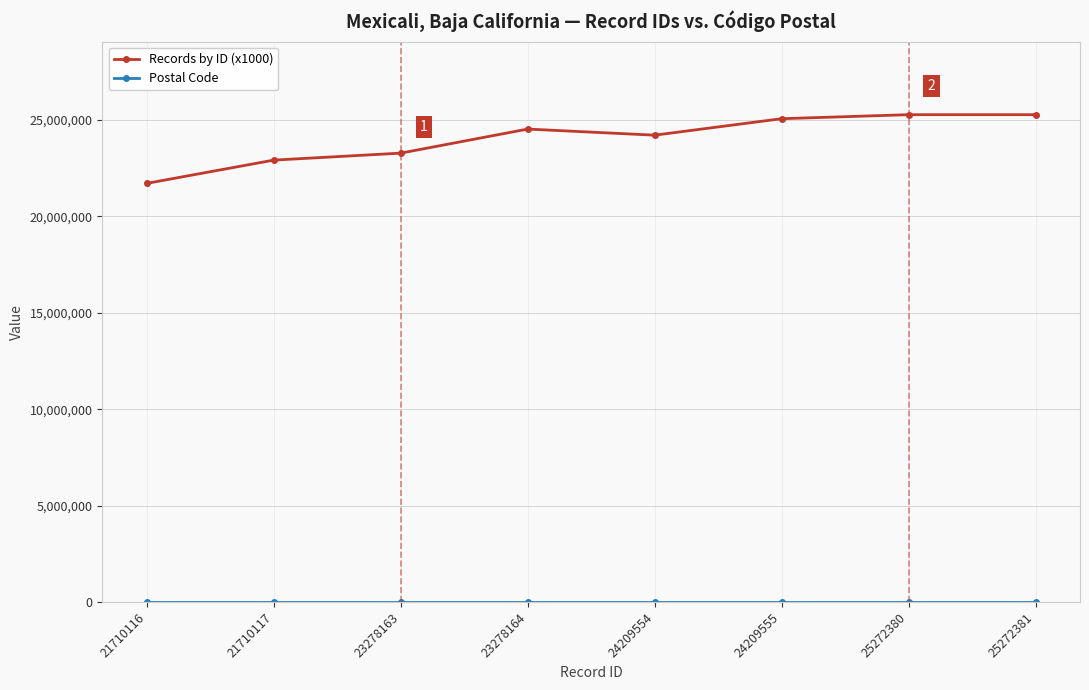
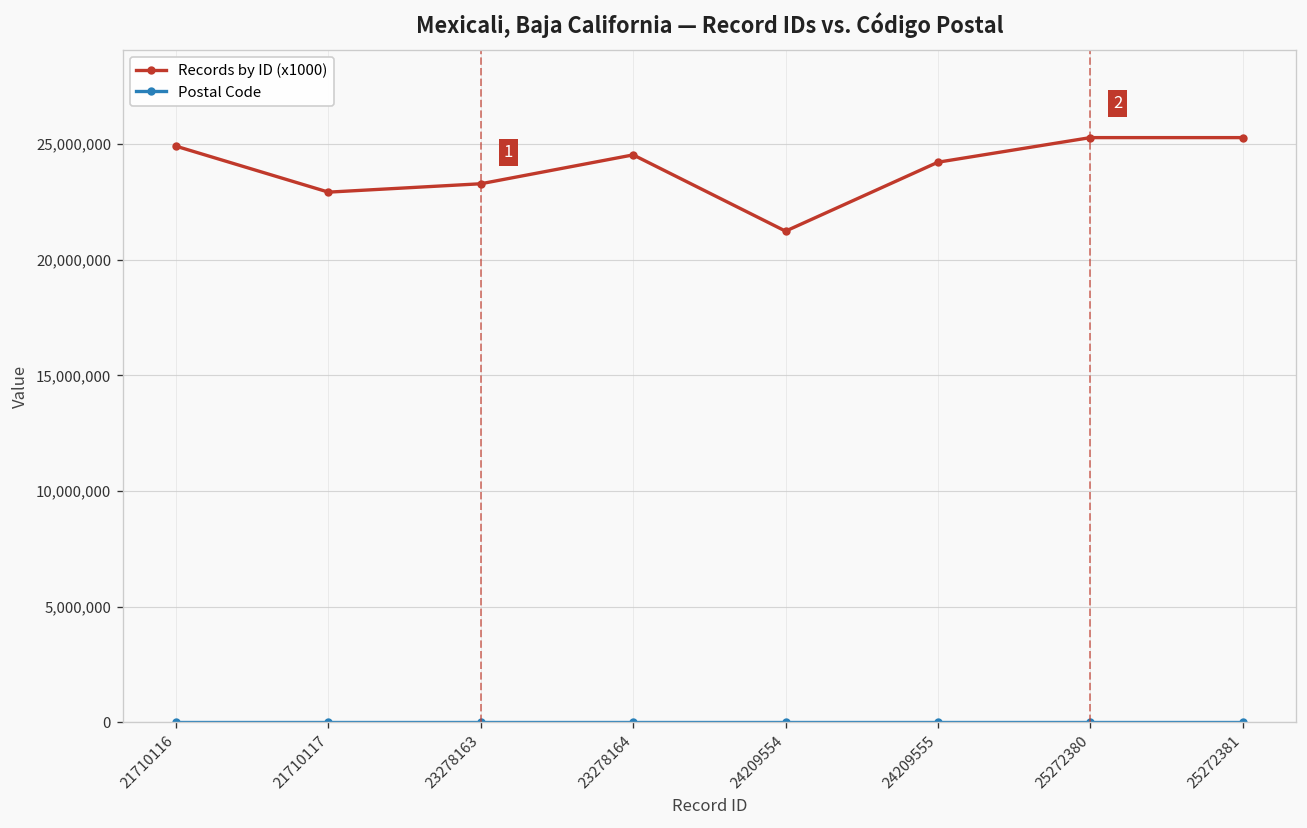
Records by ID (x1000), 21710116: 21,700,000 -> 24,900,000
Records by ID (x1000), 24209554: 24,200,000 -> 21,200,000
Records by ID (x1000), 24209555: 25,100,000 -> 24,200,000
